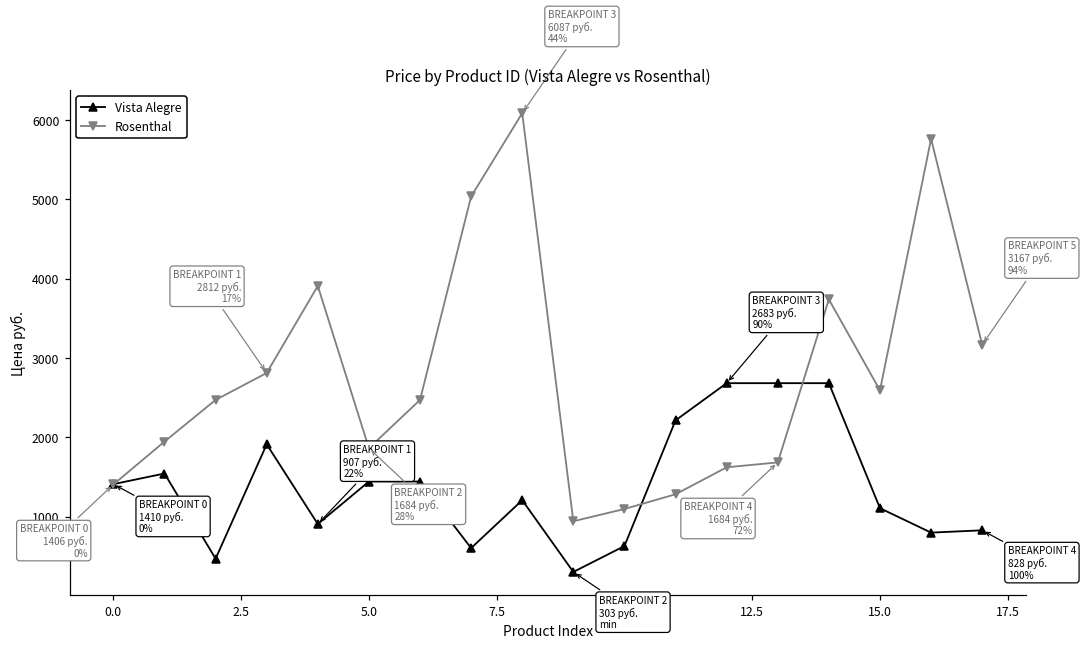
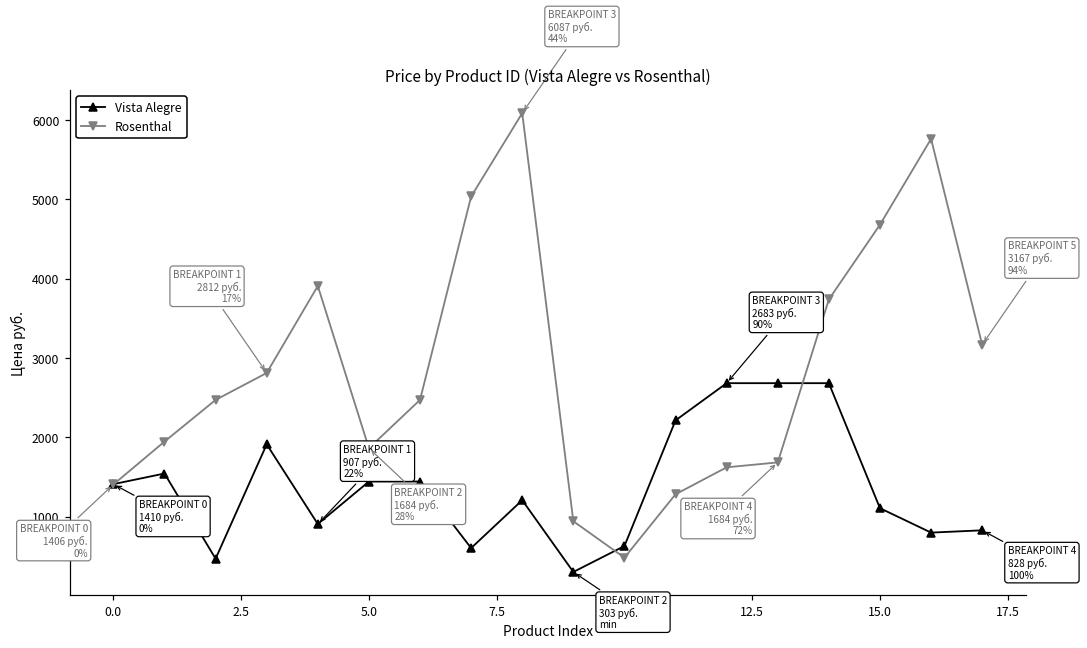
Rosenthal, 10.0: 1100 -> 500
Rosenthal, 15.0: 2600 -> 4700
